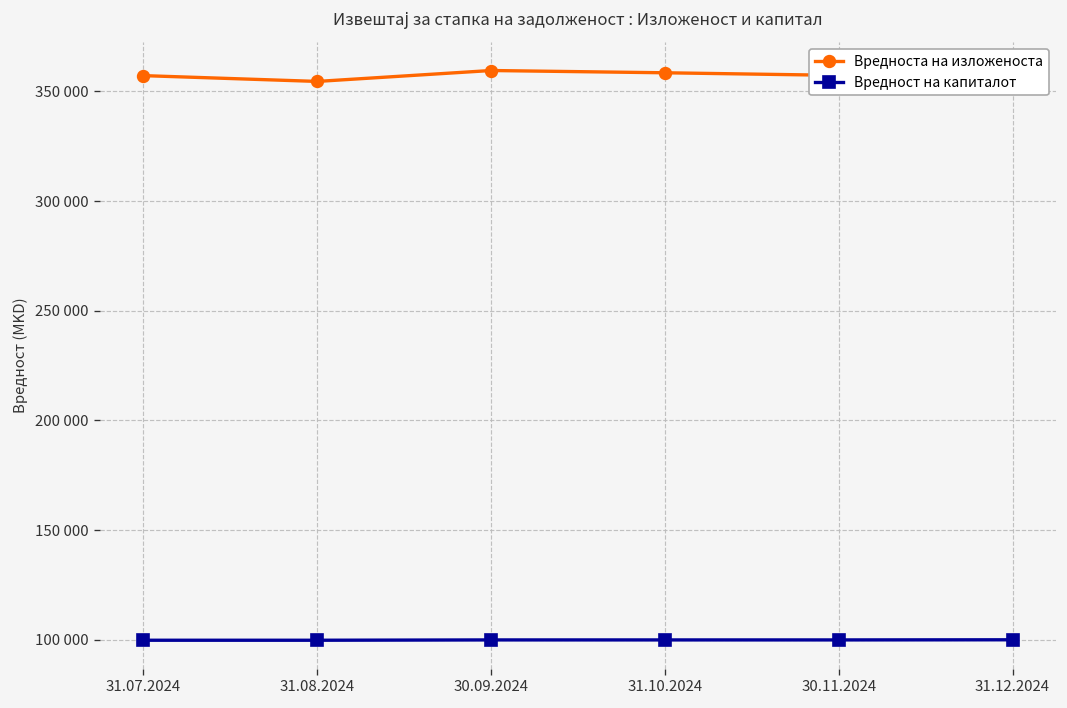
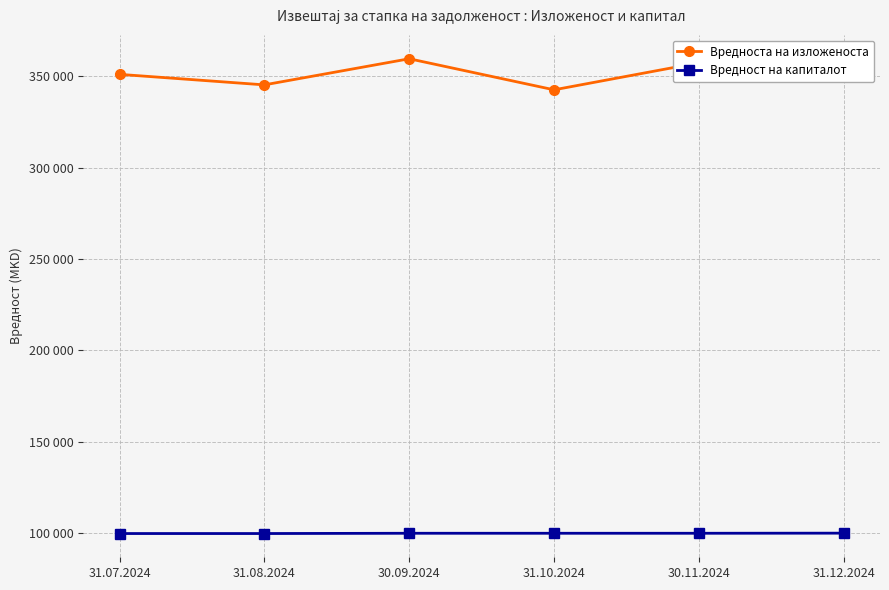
Вредноста на изложеноста, 31.07.2024: 357000 -> 351000
Вредноста на изложеноста, 31.08.2024: 355000 -> 345000
Вредноста на изложеноста, 31.10.2024: 358000 -> 343000
